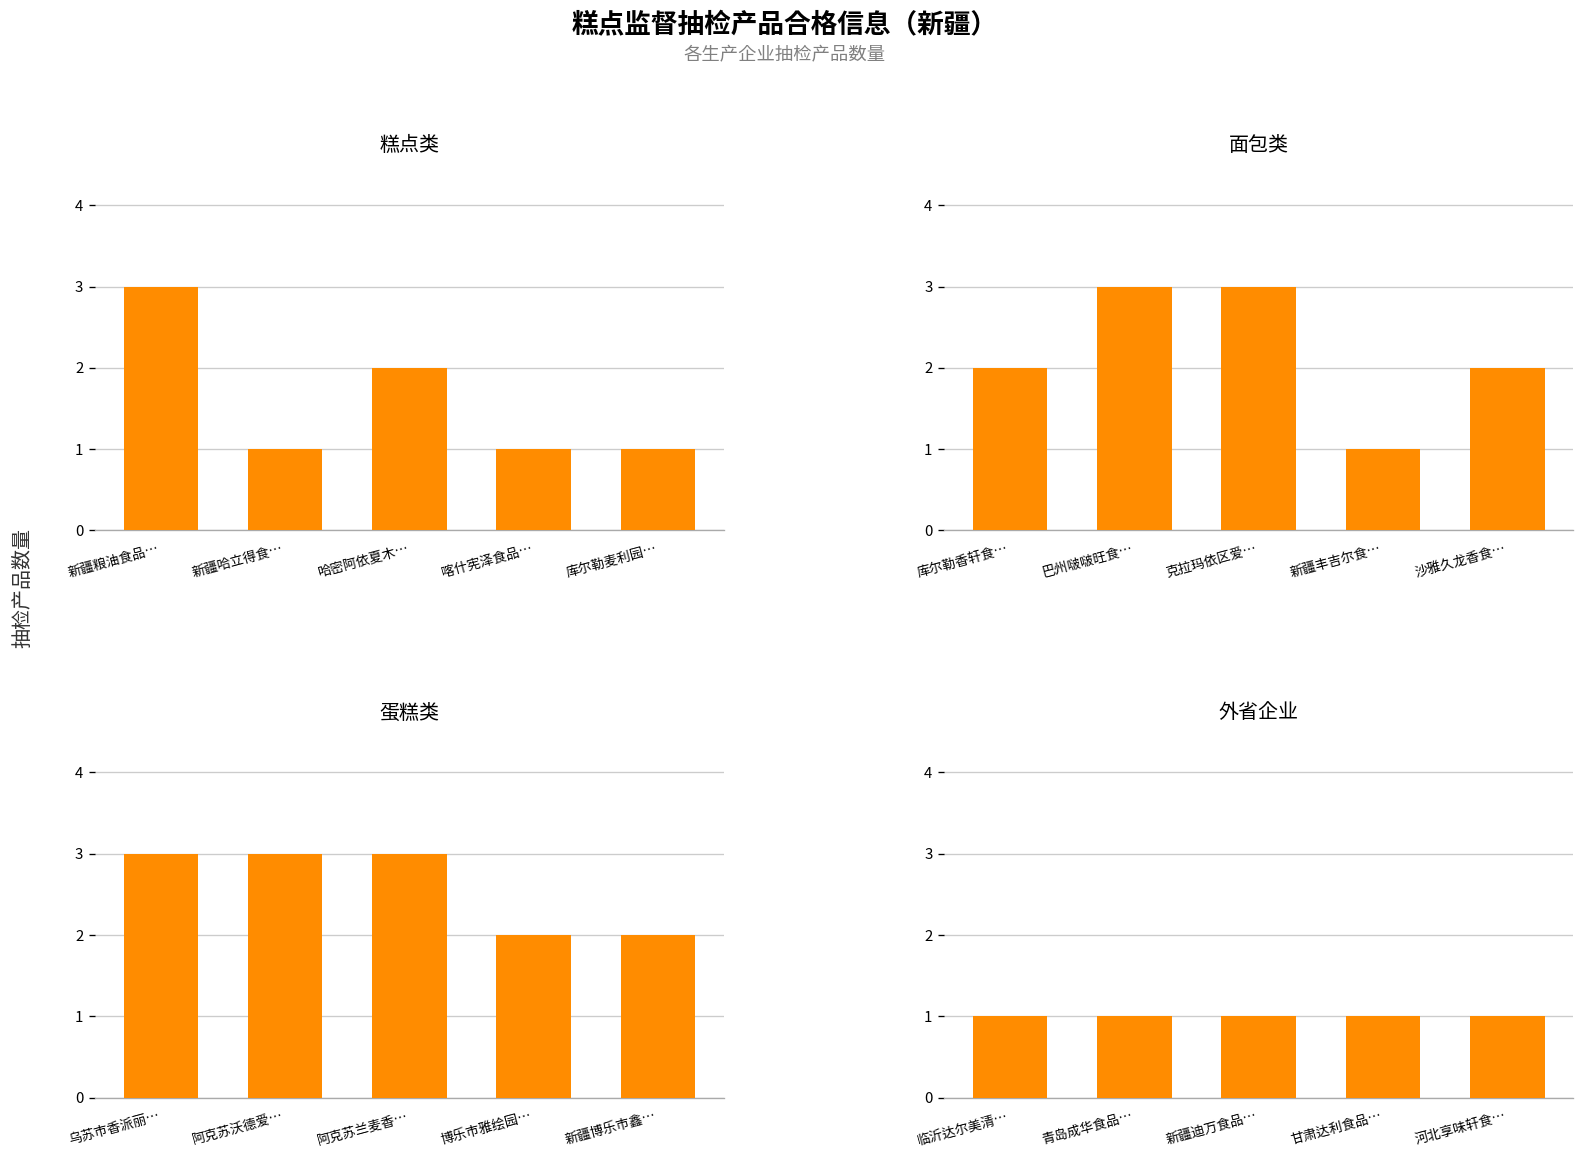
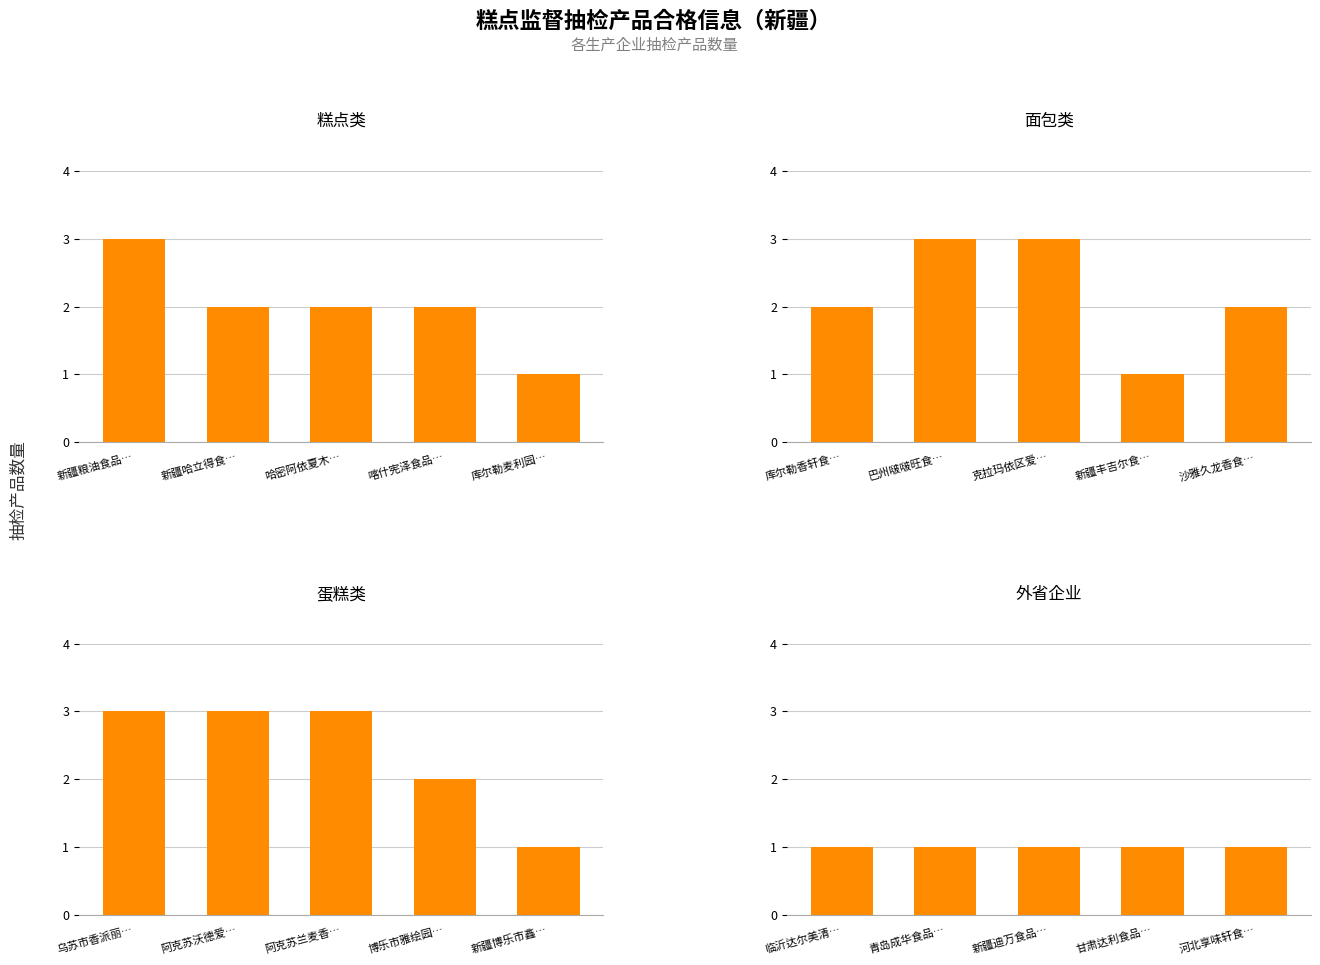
糕点类, 新疆哈立得食…: 1 -> 2
糕点类, 喀什宪泽食品…: 1 -> 2
蛋糕类, 新疆博乐市鑫…: 2 -> 1
